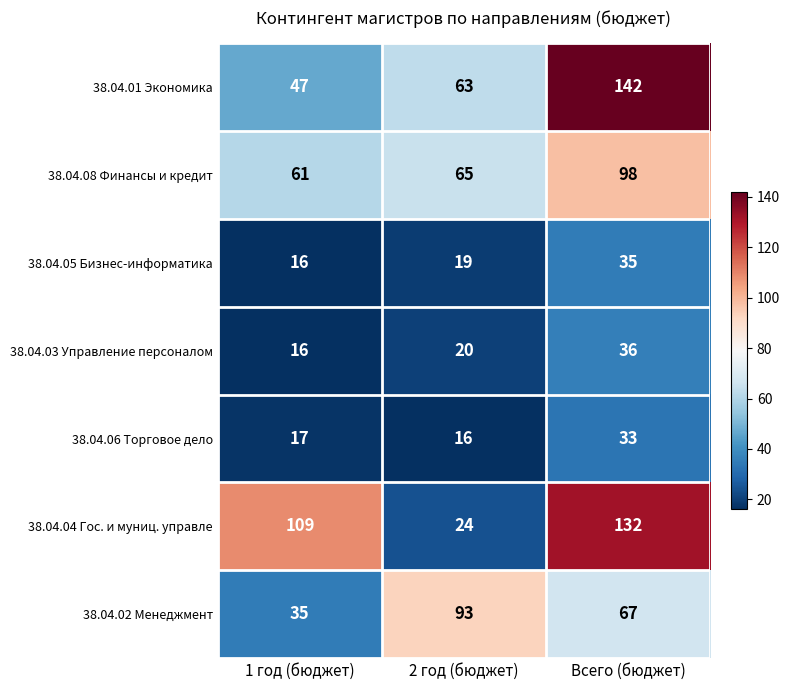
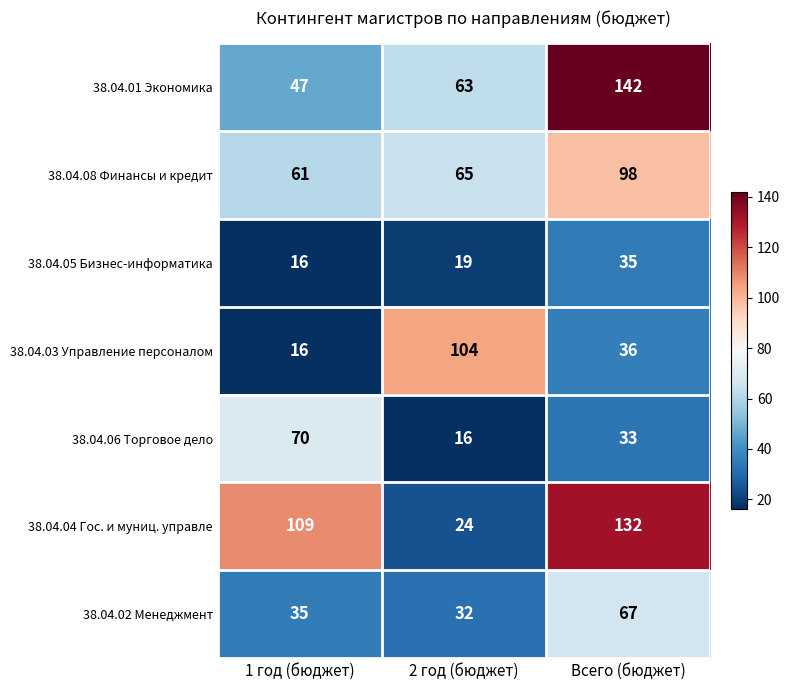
38.04.03 Управление персоналом, 2 год (бюджет): 20 -> 104
38.04.06 Торговое дело, 1 год (бюджет): 17 -> 70
38.04.02 Менеджмент, 2 год (бюджет): 93 -> 32
